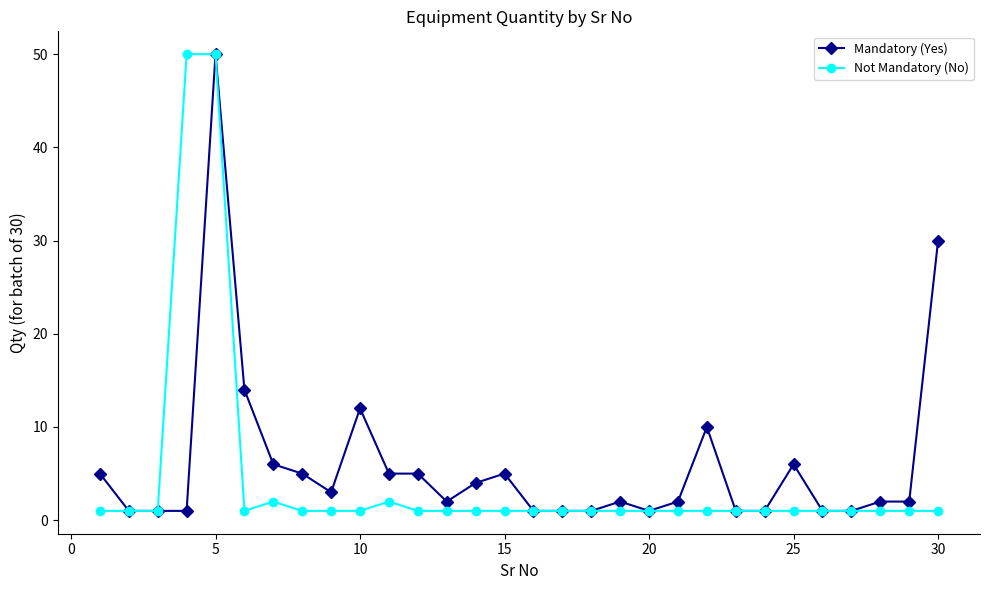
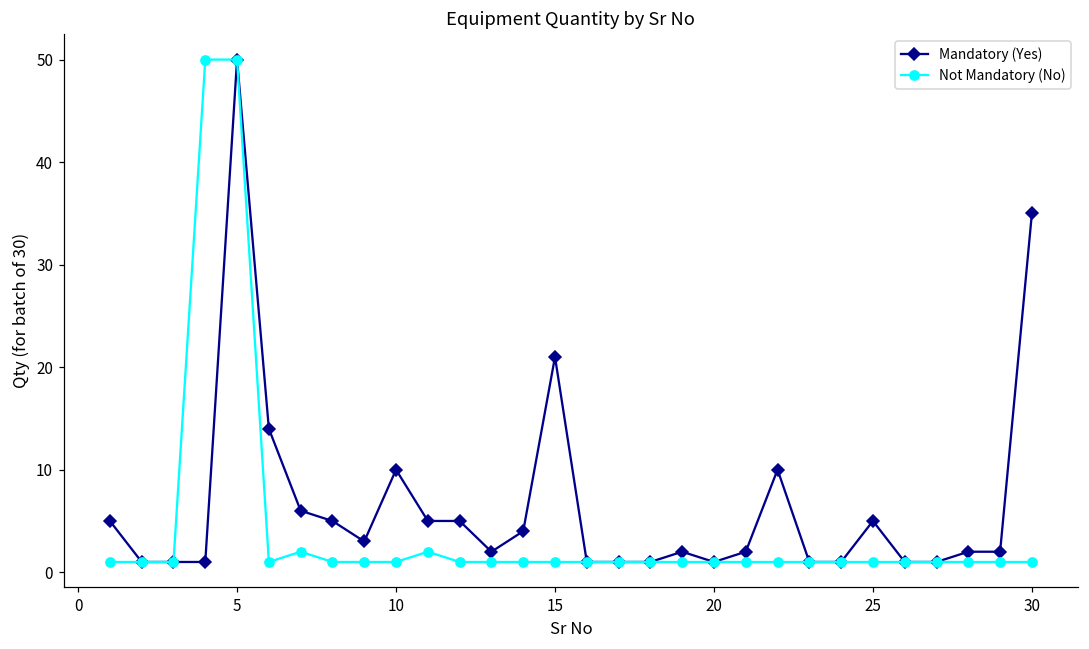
Mandatory (Yes), 10: 12 -> 10
Mandatory (Yes), 15: 5 -> 21
Mandatory (Yes), 25: 6 -> 5
Mandatory (Yes), 30: 30 -> 35
